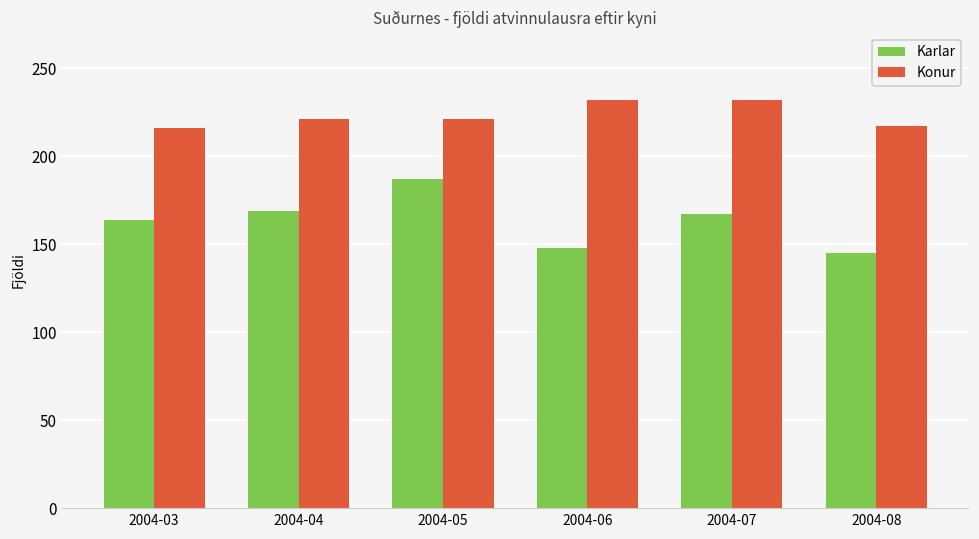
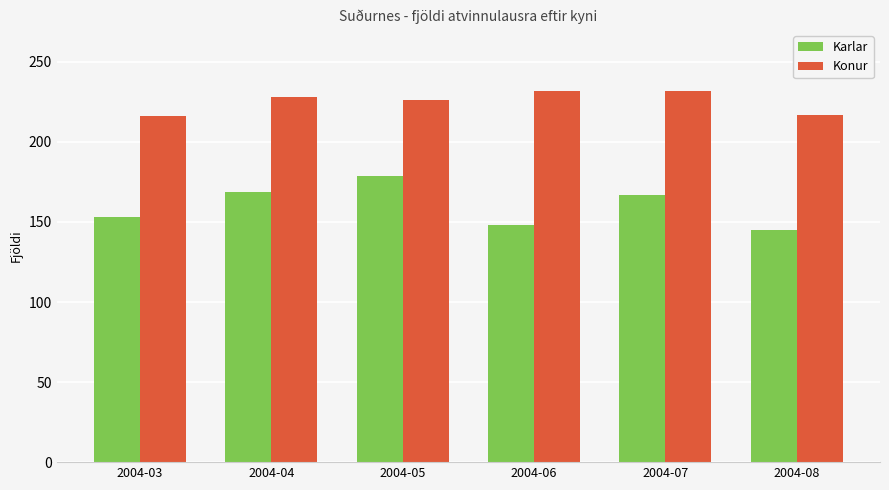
Karlar, 2004-03: 164 -> 153
Konur, 2004-04: 221 -> 228
Karlar, 2004-05: 187 -> 179
Konur, 2004-05: 221 -> 226
